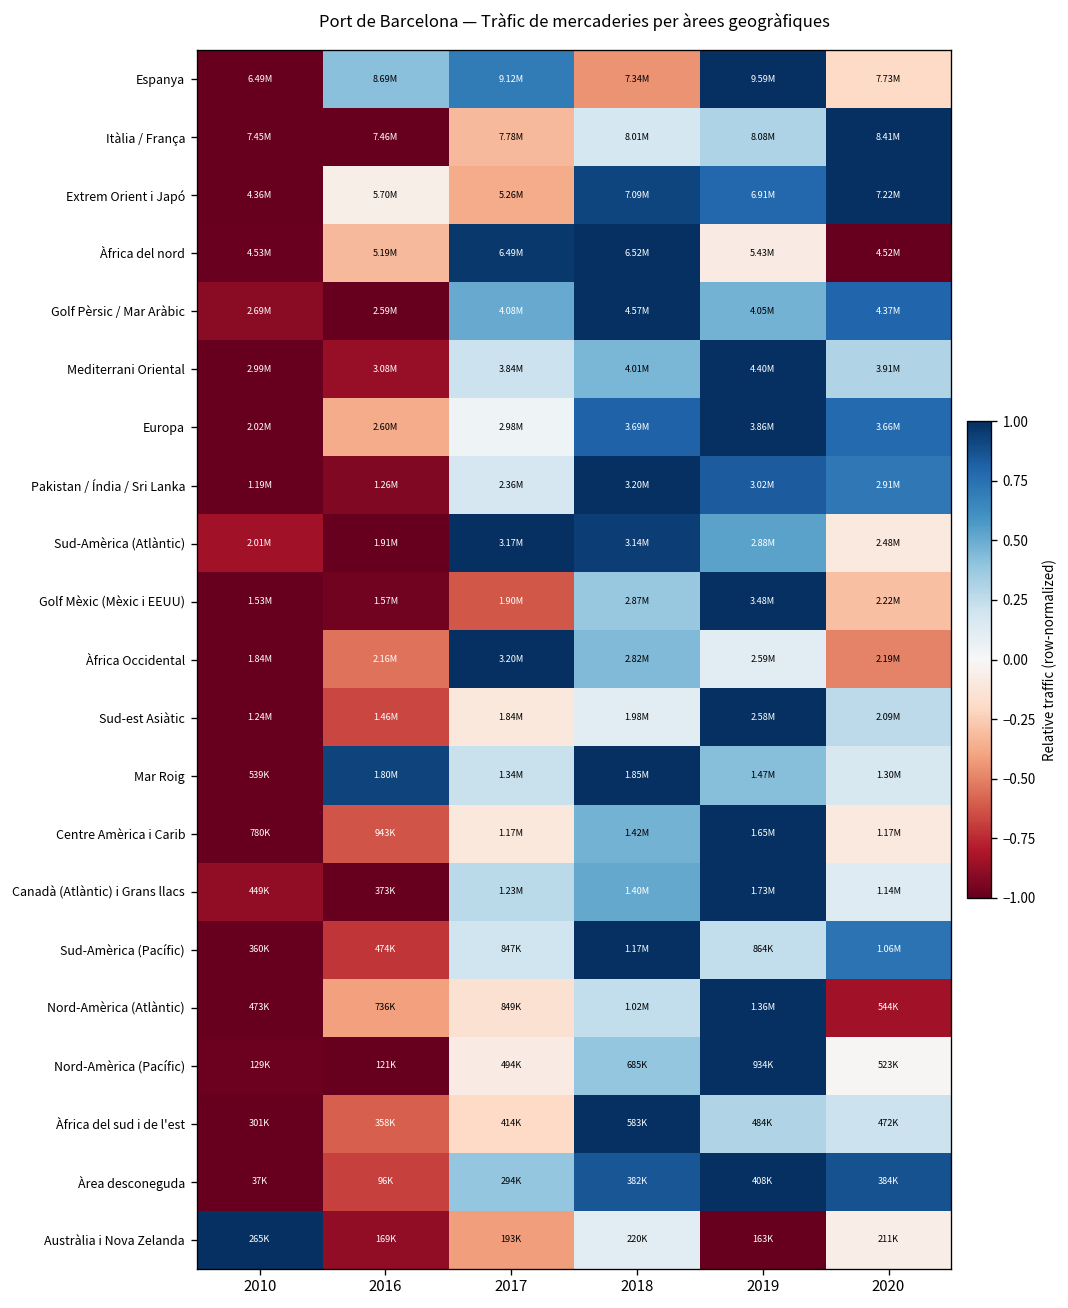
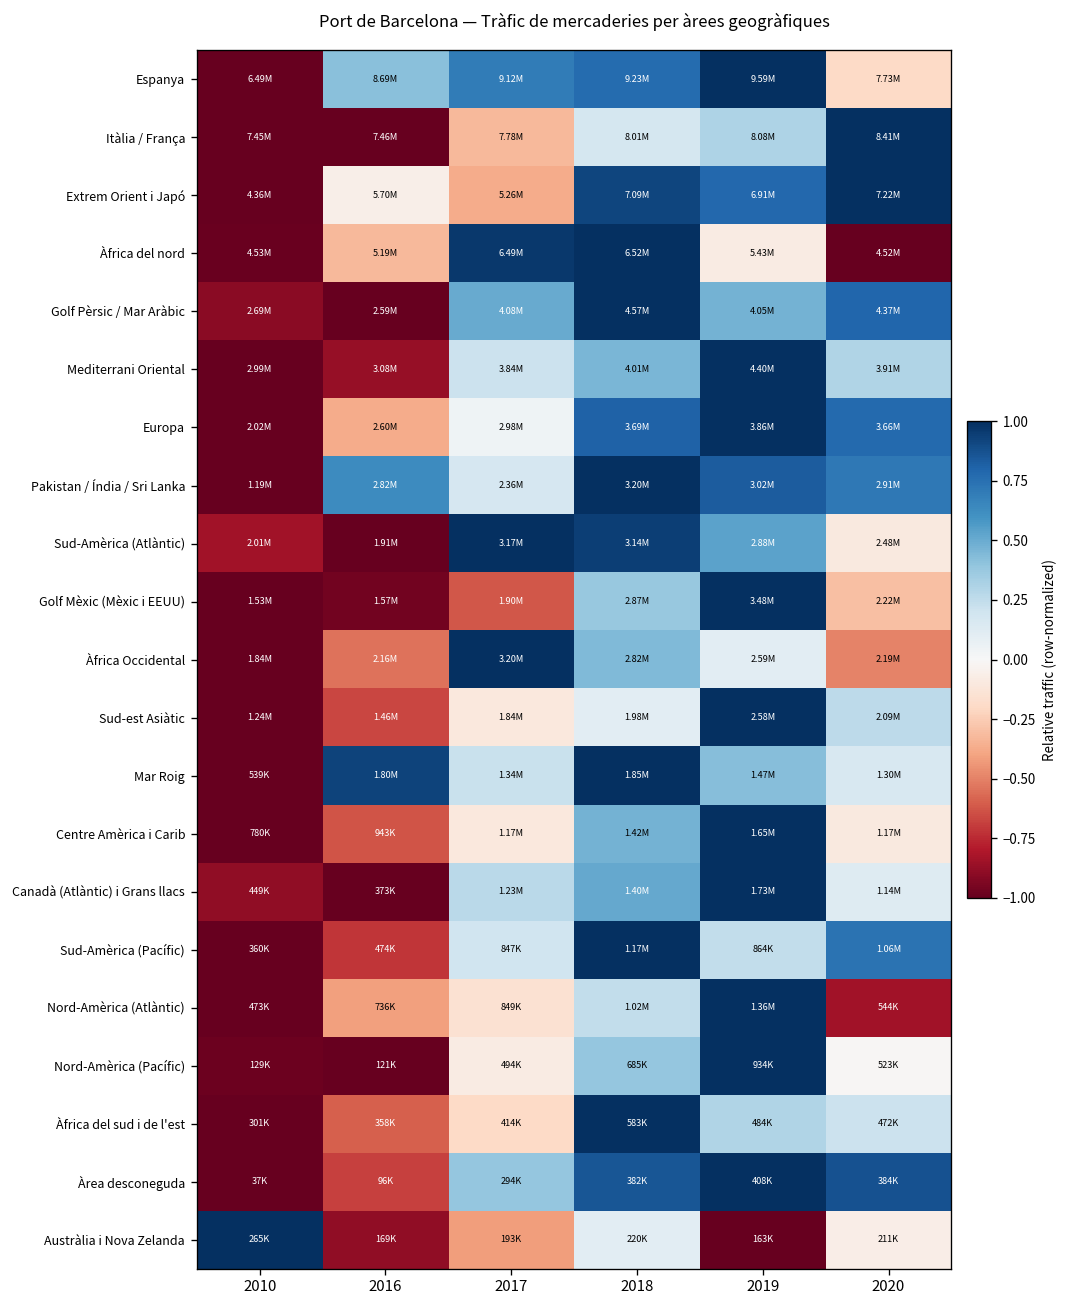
Espanya, 2018: 7.34M -> 9.23M
Pakistan / Índia / Sri Lanka, 2016: 1.26M -> 2.82M
